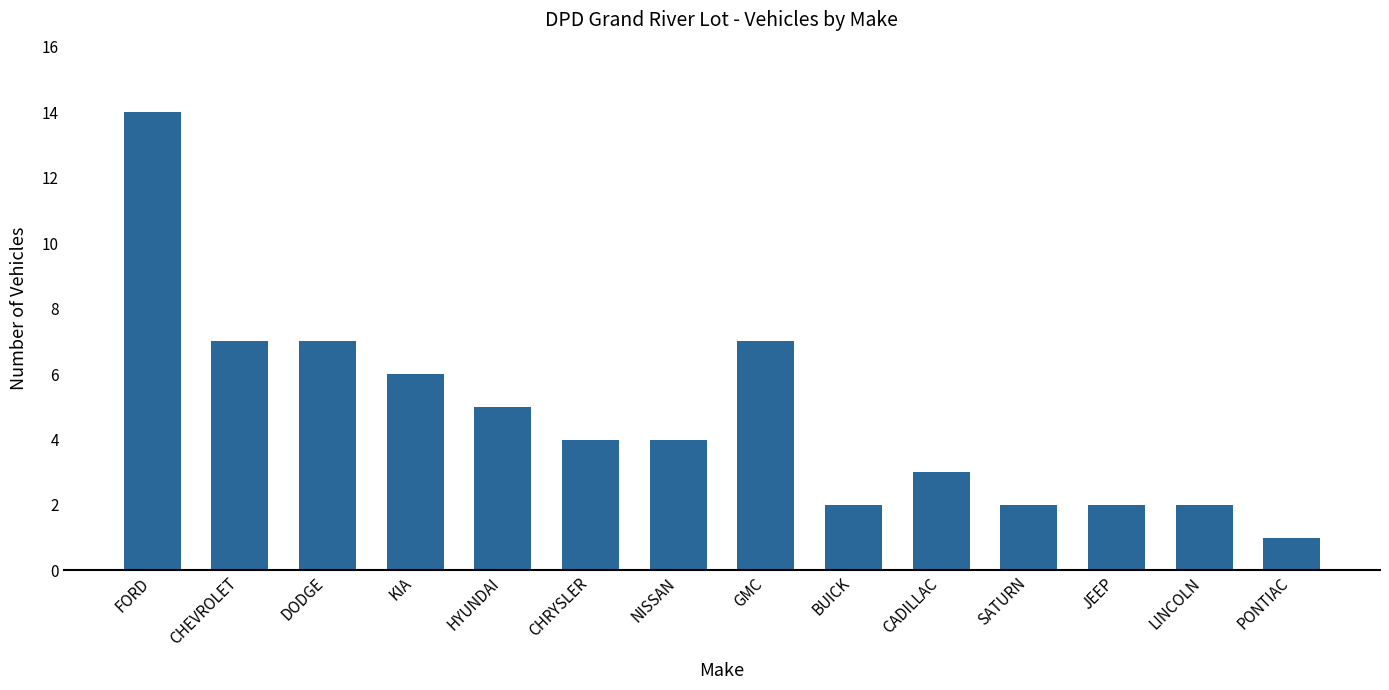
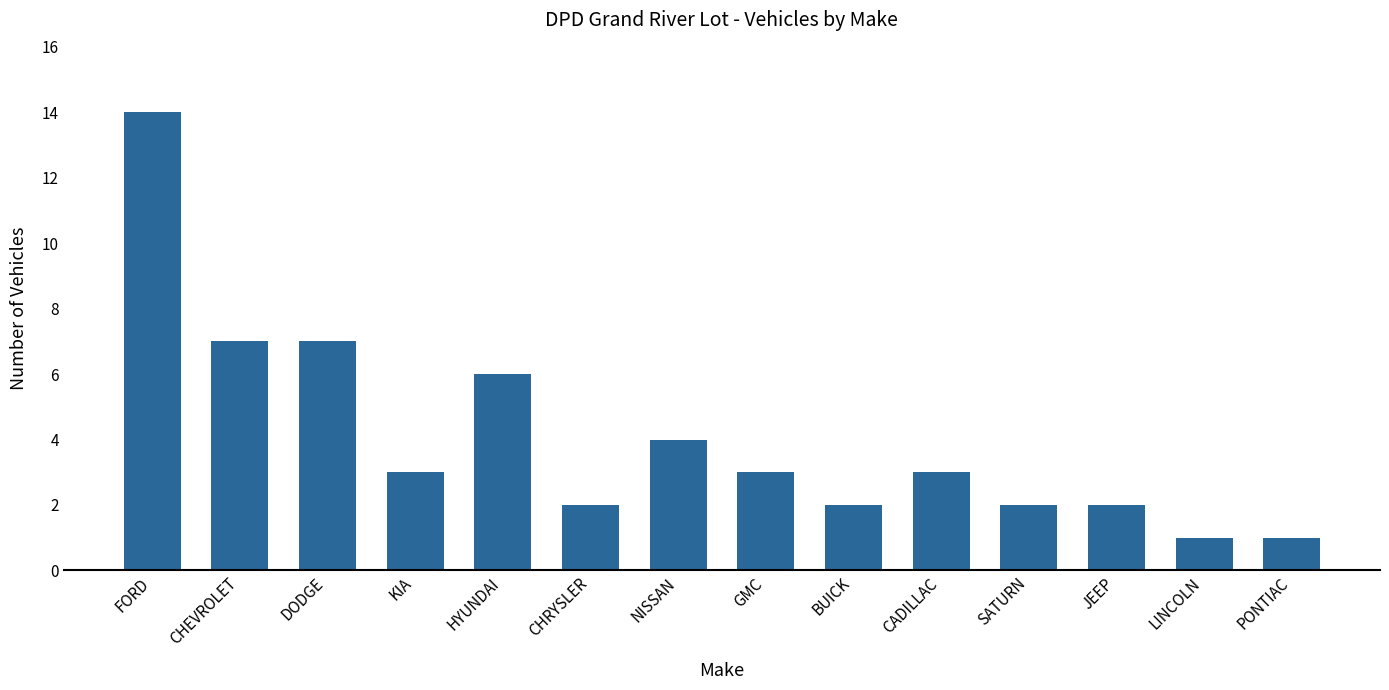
KIA: 6 -> 3
HYUNDAI: 5 -> 6
CHRYSLER: 4 -> 2
GMC: 7 -> 3
LINCOLN: 2 -> 1
